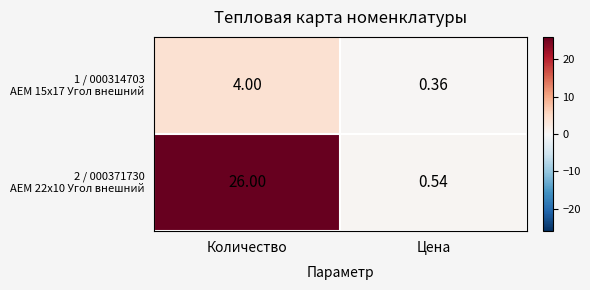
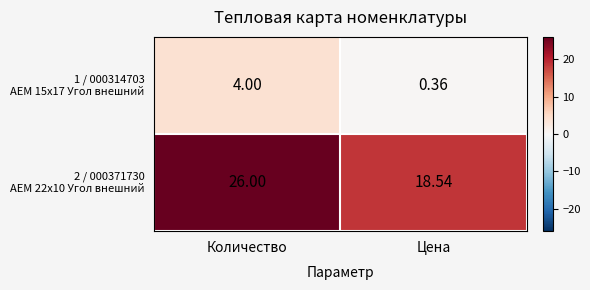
2 / 000371730 AEM 22x10 Угол внешний, Цена: 0.54 -> 18.54
